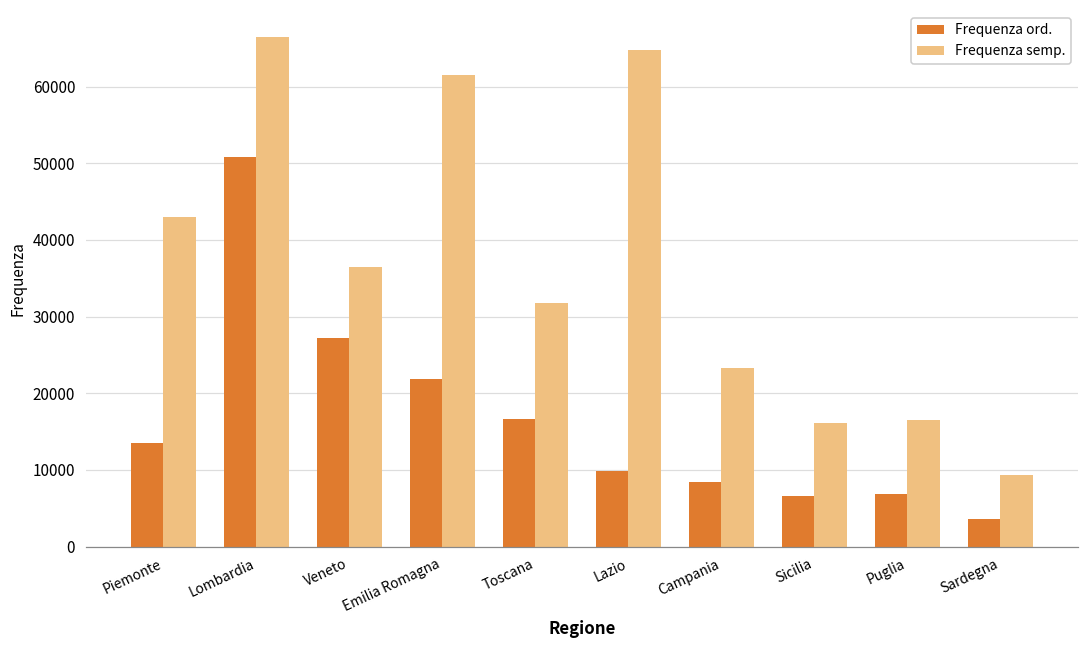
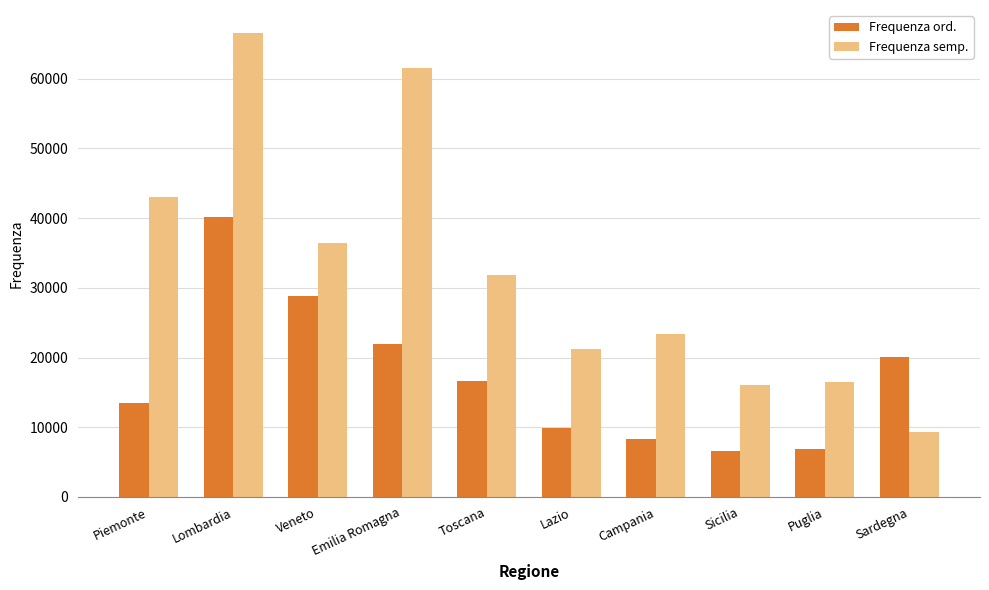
Frequenza ord., Lombardia: 51000 -> 40000
Frequenza ord., Veneto: 27000 -> 29000
Frequenza semp., Lazio: 65000 -> 21000
Frequenza ord., Sardegna: 4000 -> 20000
